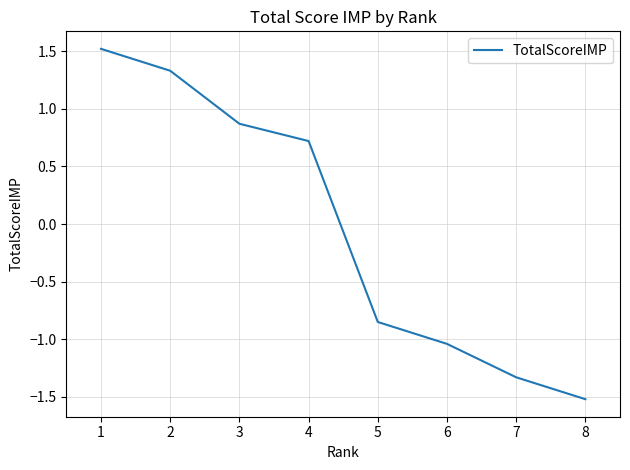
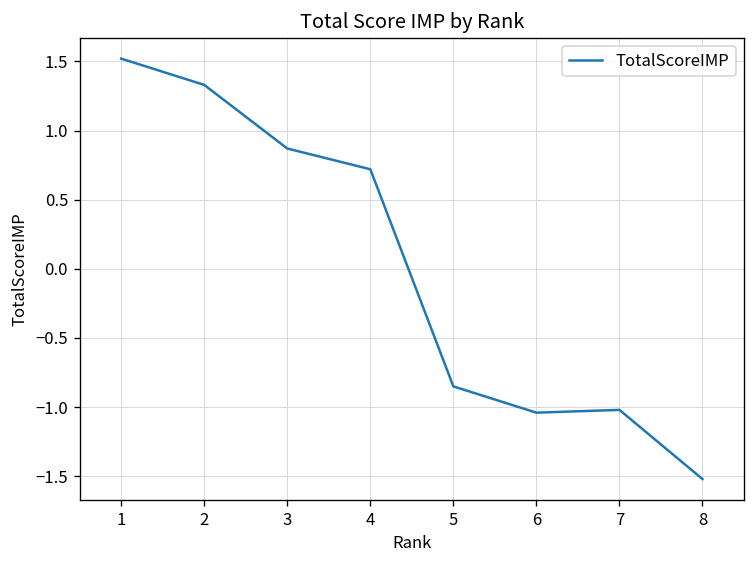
7: -1.33 -> -1.02
